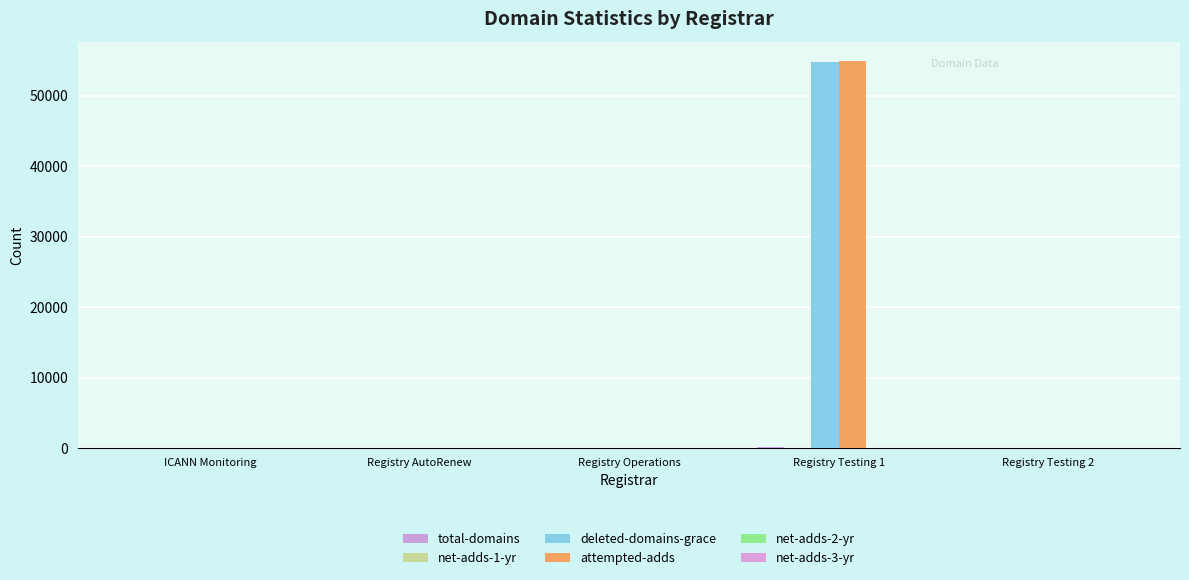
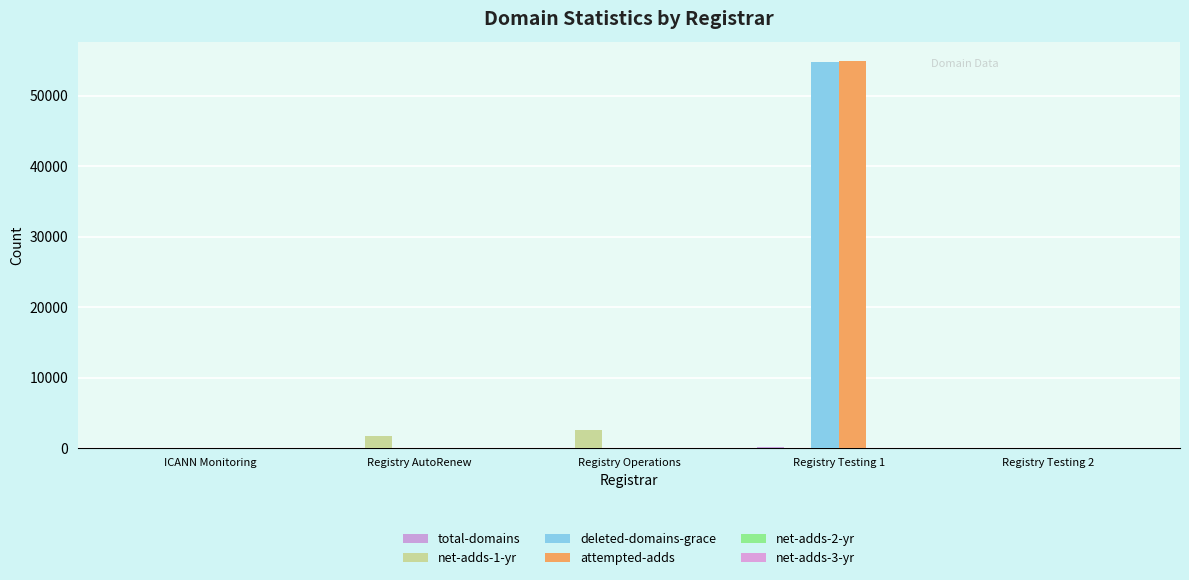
net-adds-1-yr, Registry AutoRenew: 0 -> 2000
net-adds-1-yr, Registry Operations: 0 -> 3000
